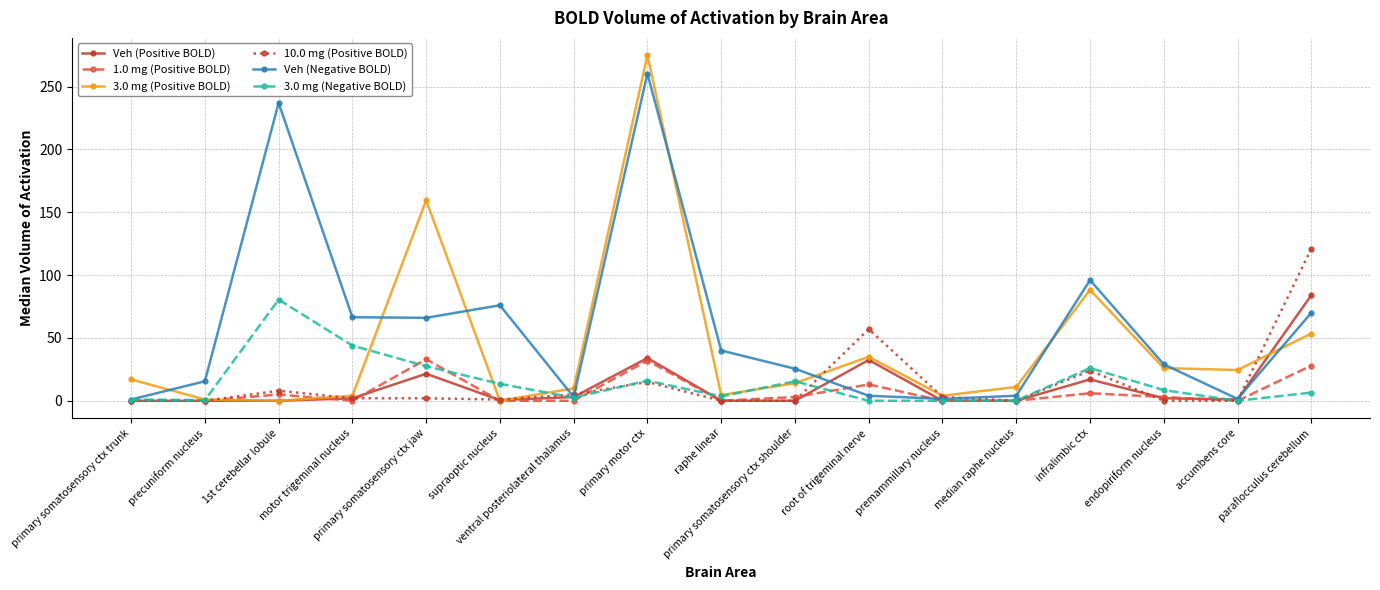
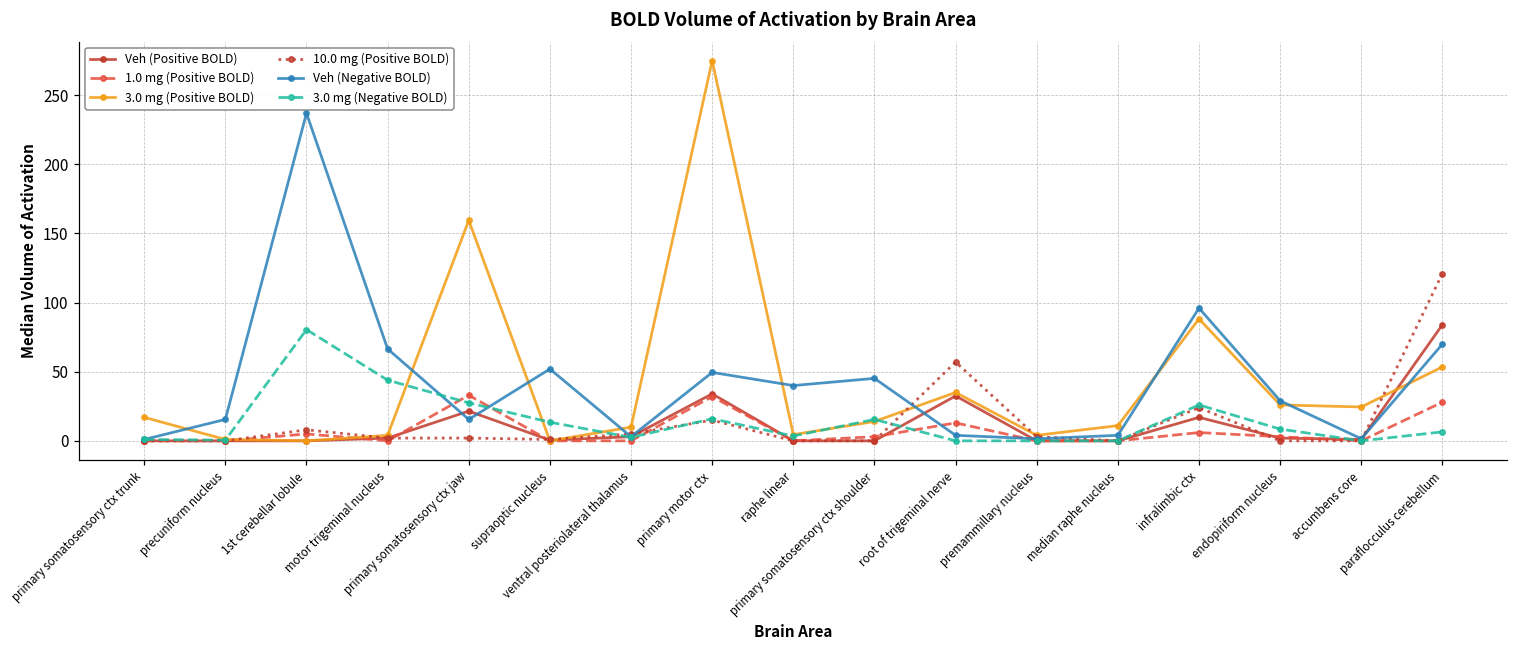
Veh (Negative BOLD), primary somatosensory ctx jaw: 66 -> 16
Veh (Negative BOLD), supraoptic nucleus: 76 -> 52
Veh (Negative BOLD), primary motor ctx: 260 -> 50
Veh (Negative BOLD), primary somatosensory ctx shoulder: 26 -> 45
